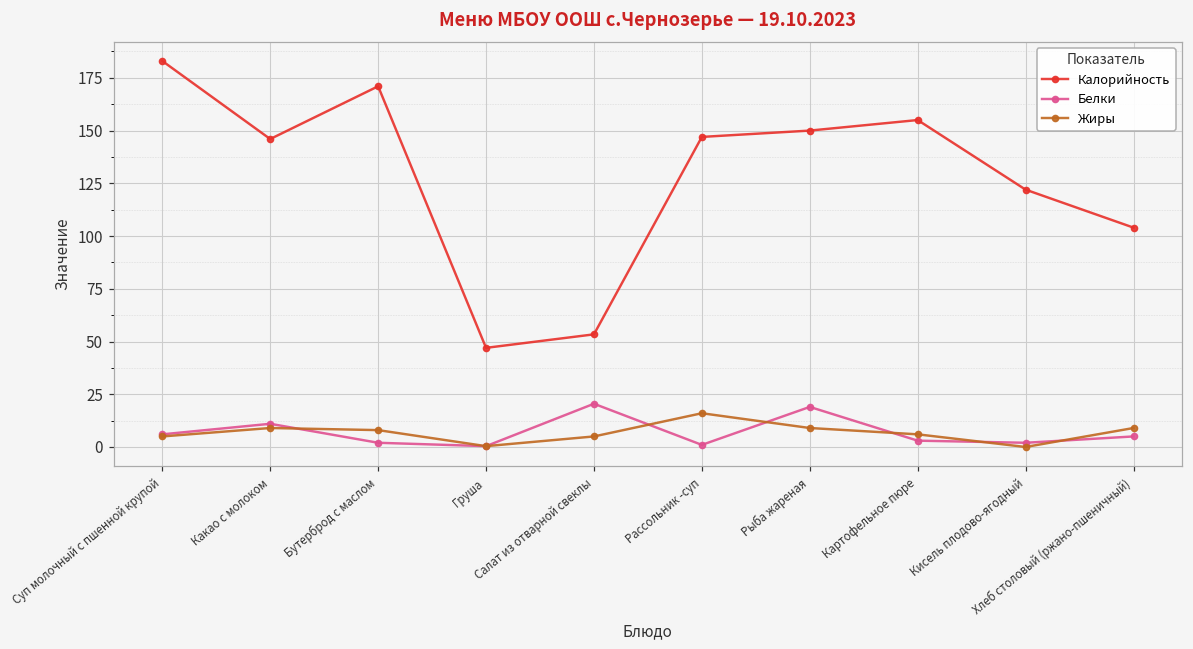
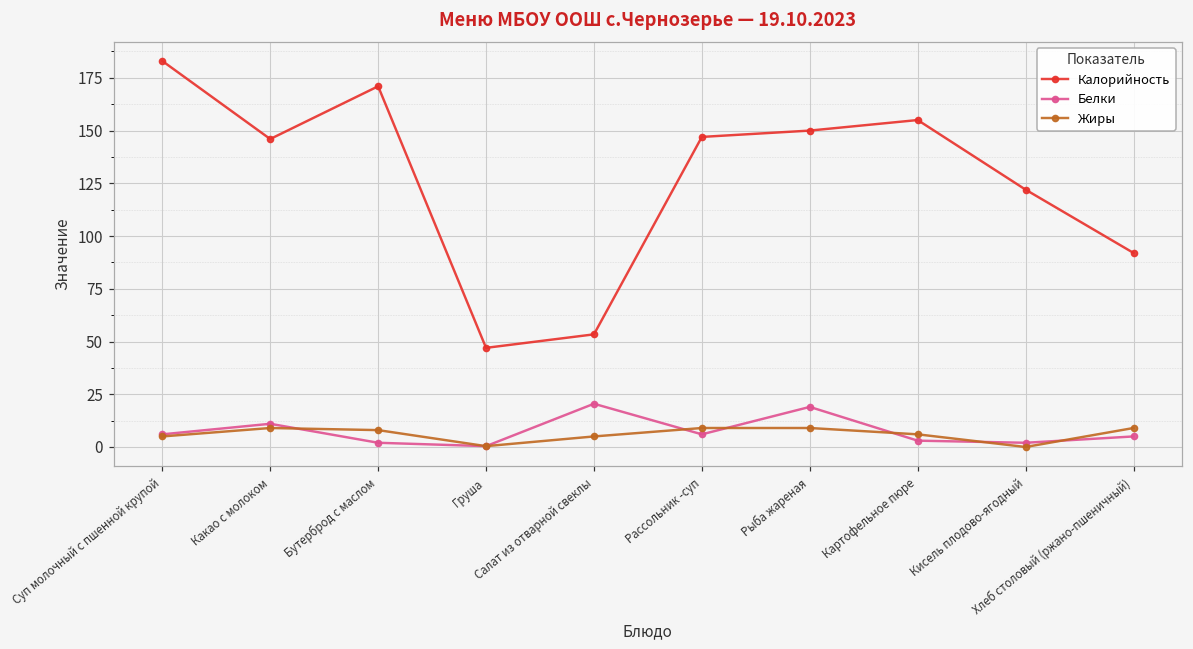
Белки, Рассольник -суп: 1 -> 6
Жиры, Рассольник -суп: 16 -> 9
Калорийность, Хлеб столовый (ржано-пшеничный): 104 -> 92
